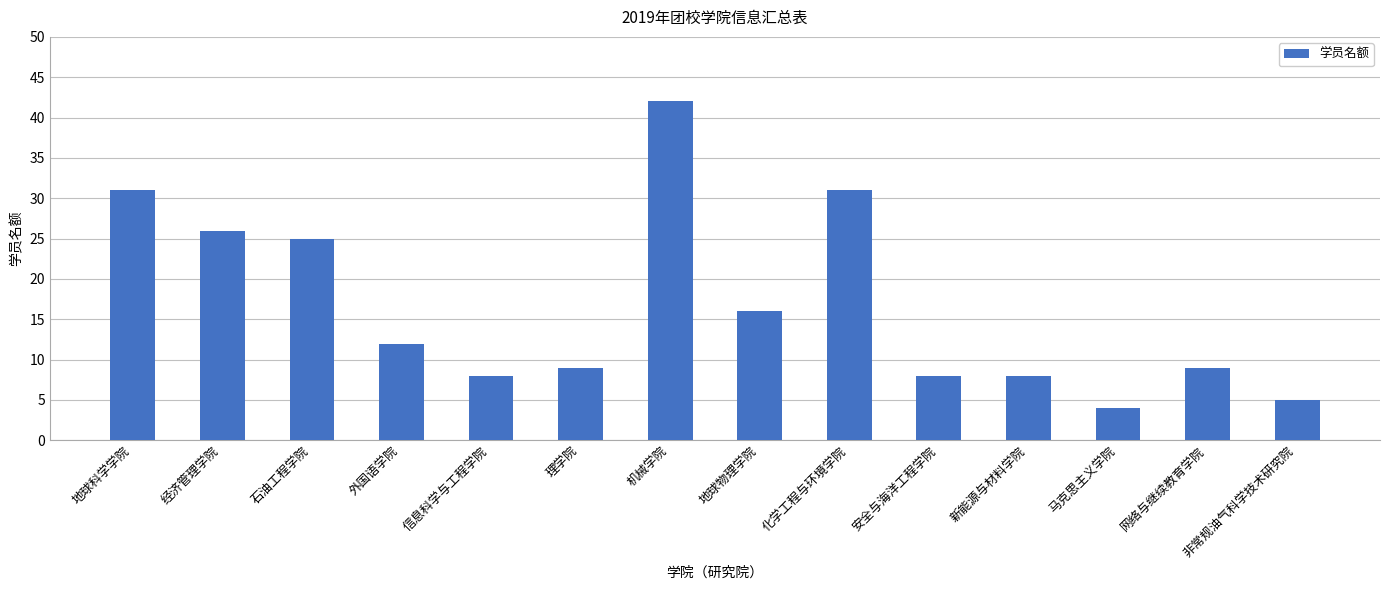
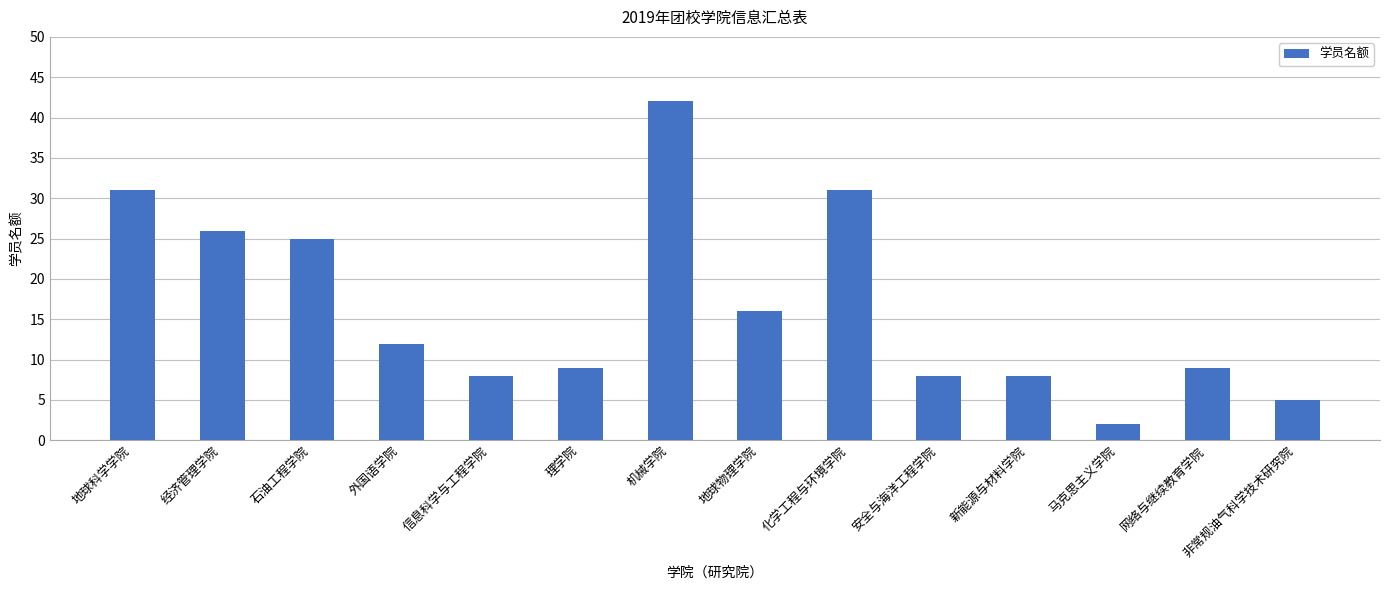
马克思主义学院: 4 -> 2
